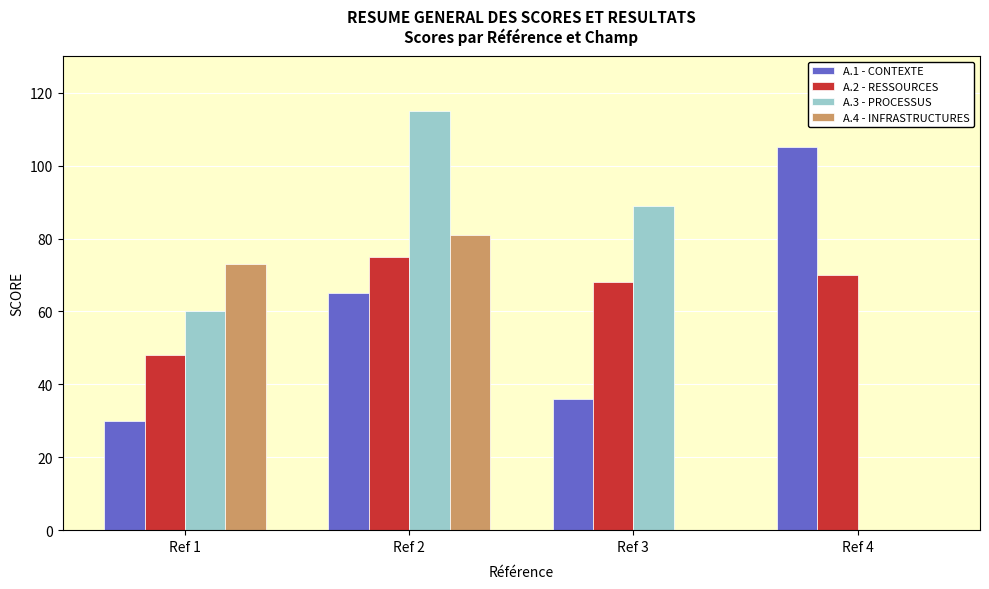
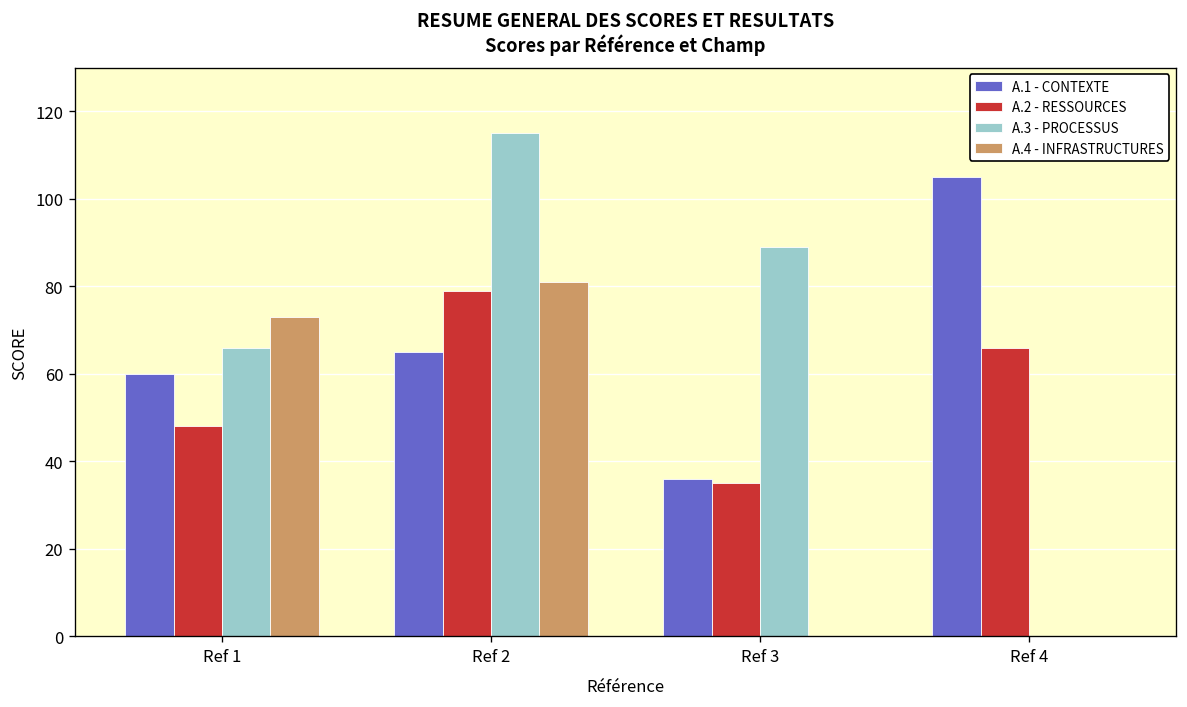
A.1 - CONTEXTE, Ref 1: 30 -> 60
A.3 - PROCESSUS, Ref 1: 60 -> 66
A.2 - RESSOURCES, Ref 2: 75 -> 79
A.2 - RESSOURCES, Ref 3: 68 -> 35
A.2 - RESSOURCES, Ref 4: 70 -> 66
